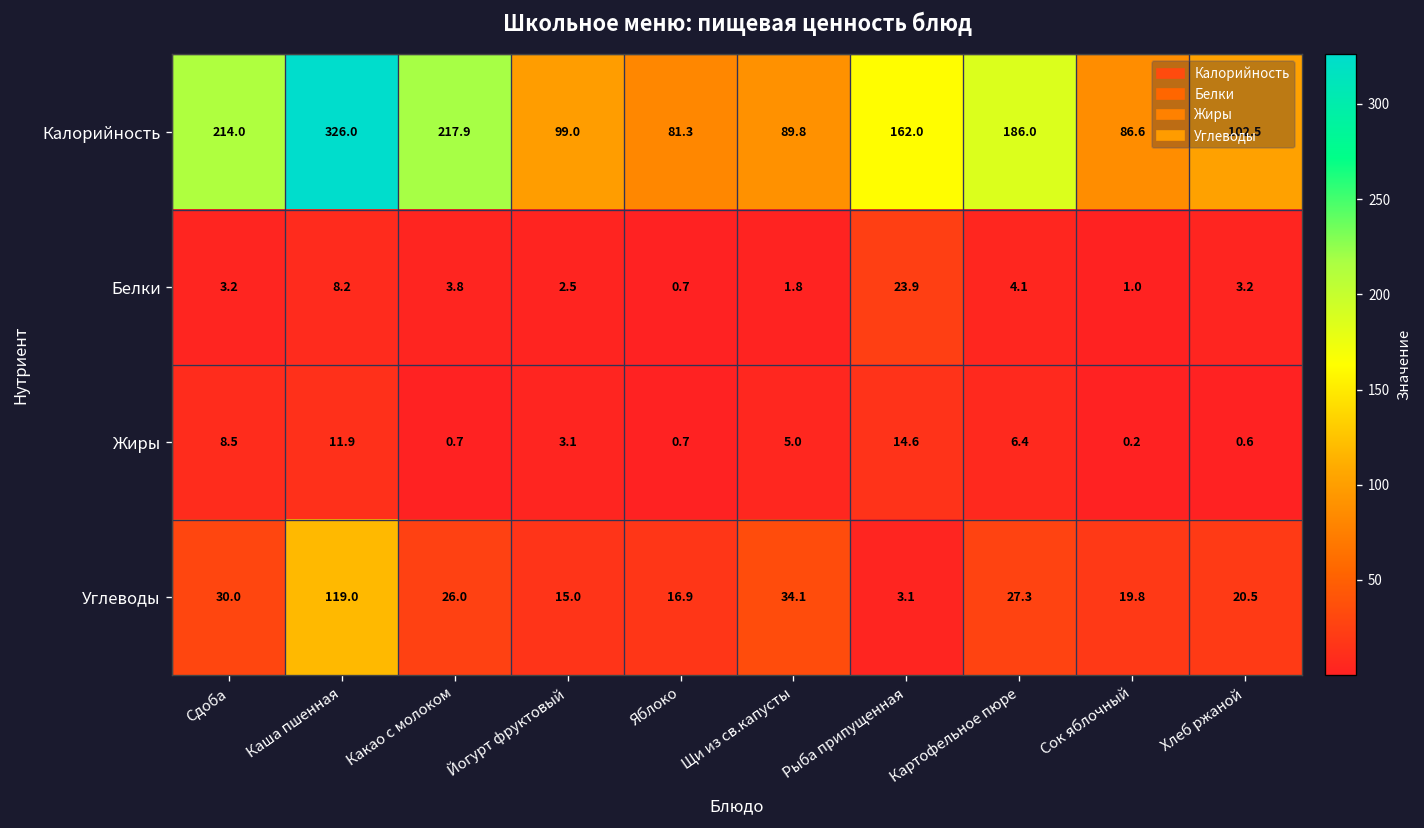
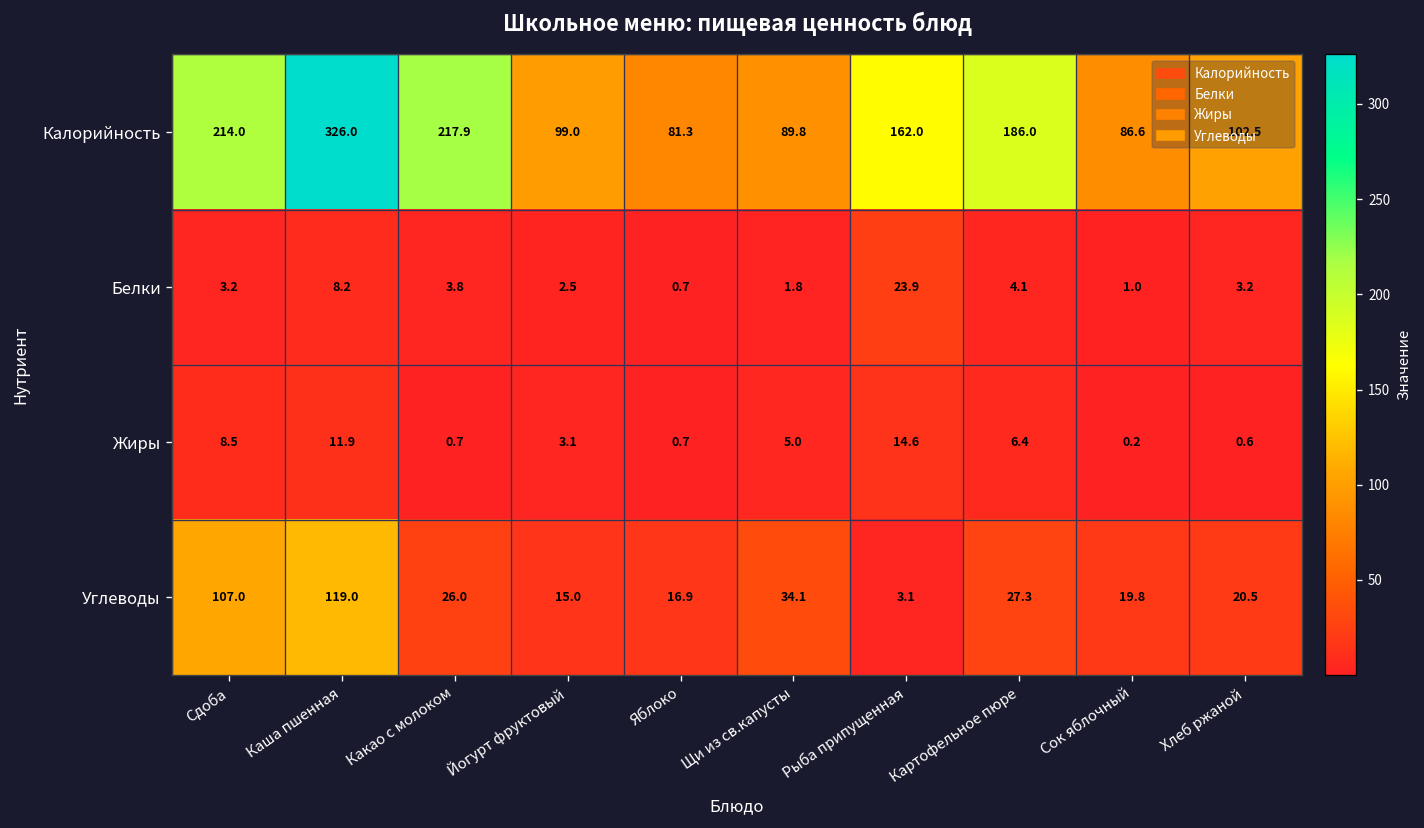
Углеводы, Сдоба: 30.0 -> 107.0
